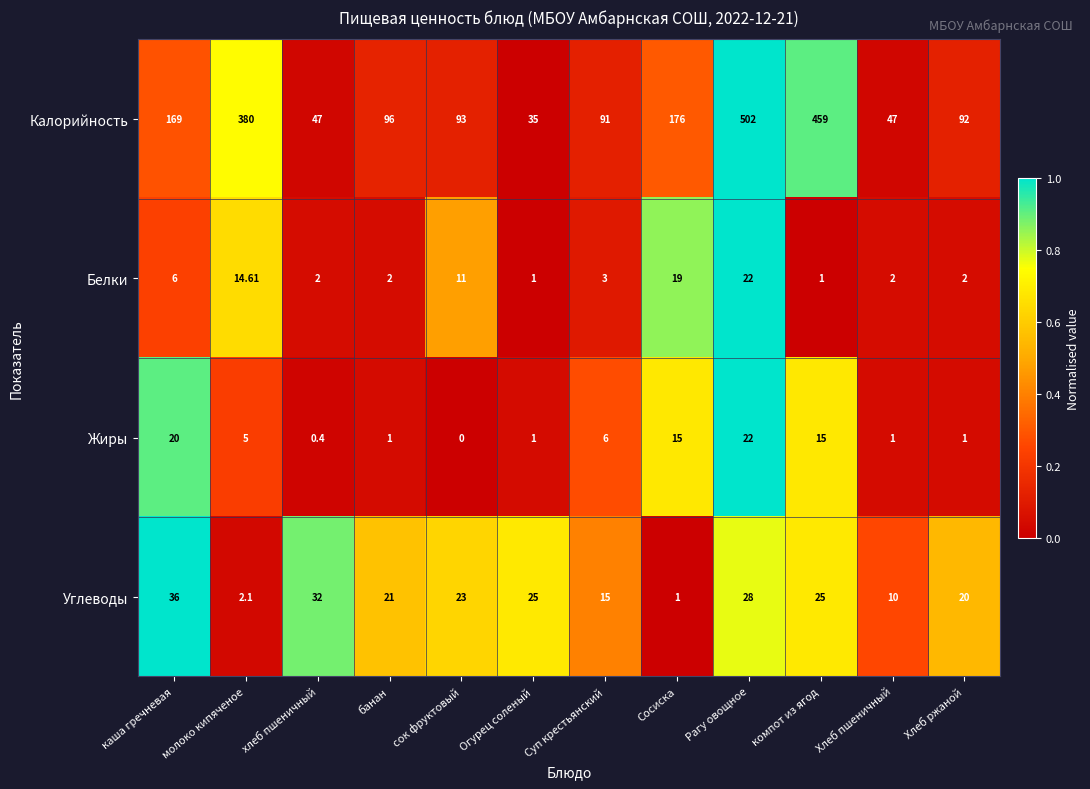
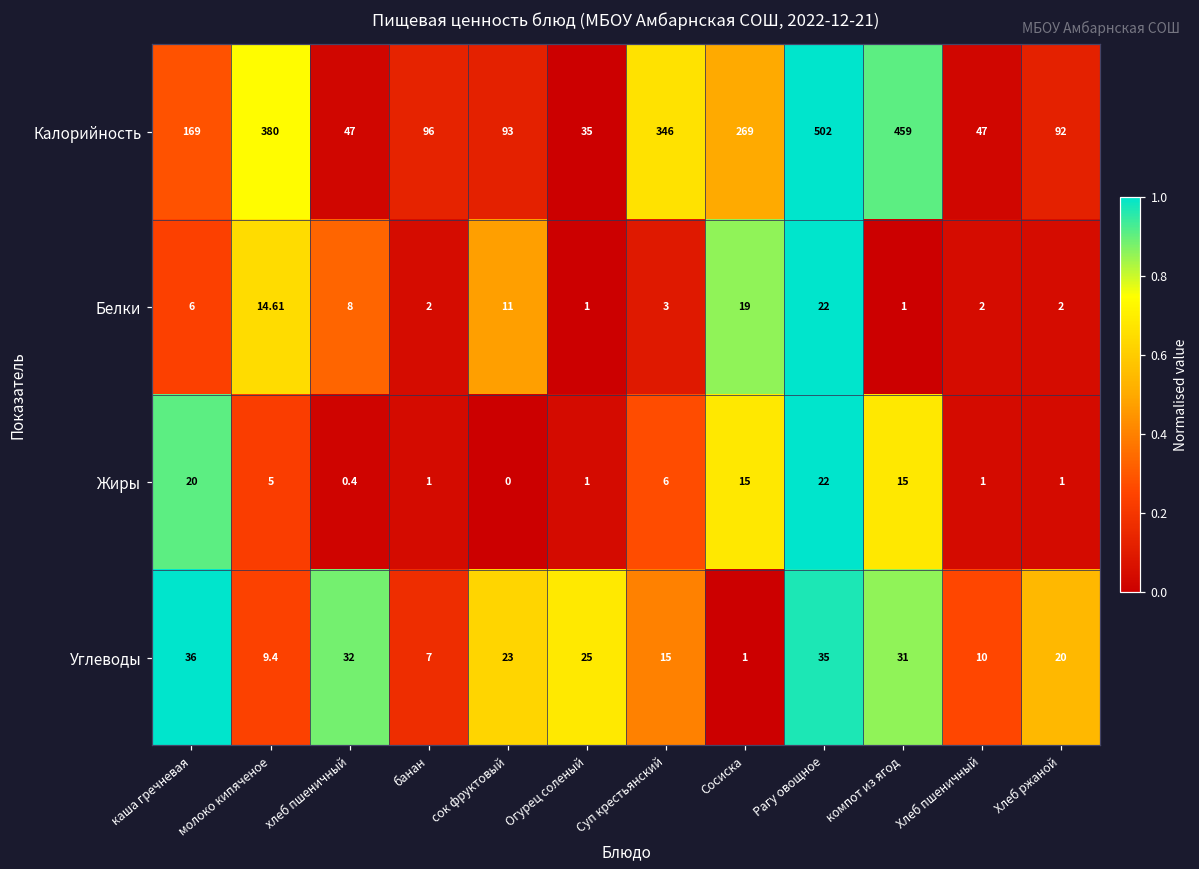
Калорийность, Суп крестьянский: 91 -> 346
Калорийность, Сосиска: 176 -> 269
Белки, хлеб пшеничный: 2 -> 8
Углеводы, молоко кипяченое: 2.1 -> 9.4
Углеводы, банан: 21 -> 7
Углеводы, Рагу овощное: 28 -> 35
Углеводы, компот из ягод: 25 -> 31
